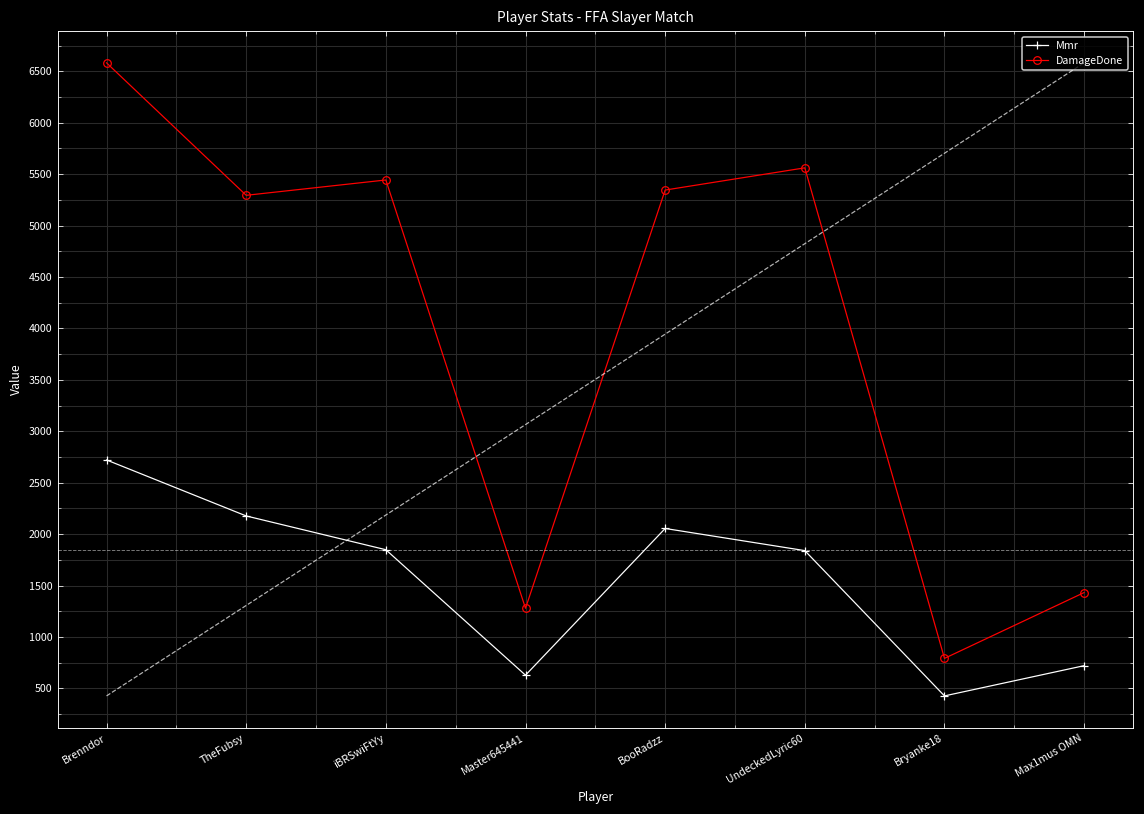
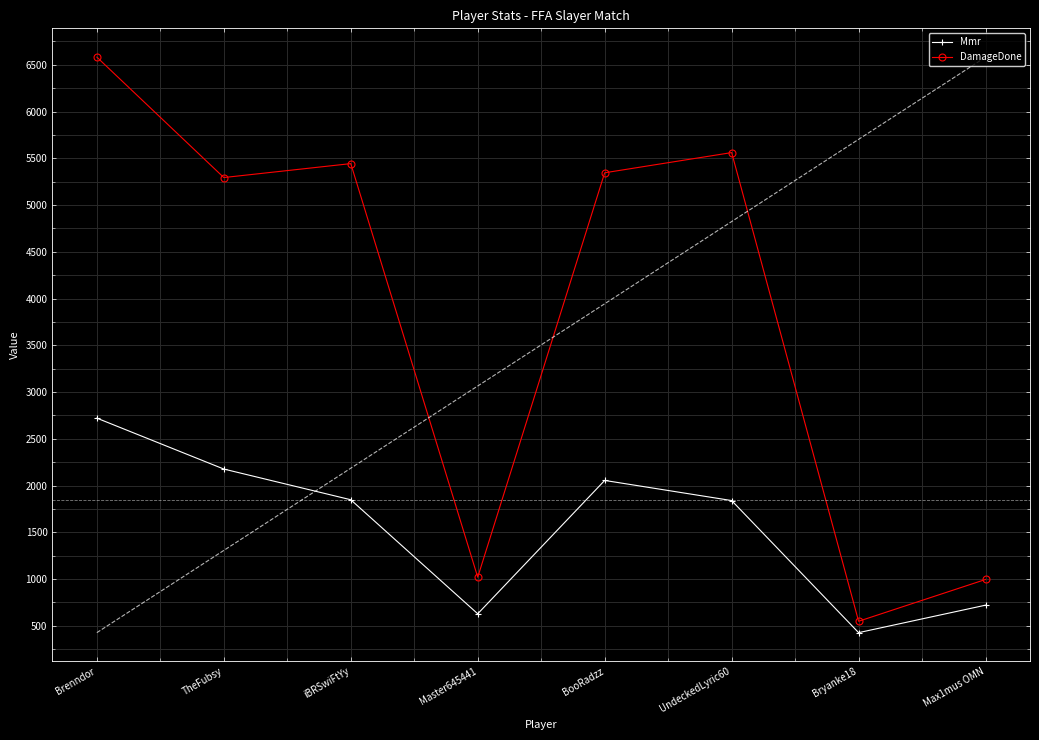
DamageDone, Master645441: 1300 -> 1000
DamageDone, Bryanke18: 800 -> 500
DamageDone, Max1mus OMN: 1400 -> 1000
